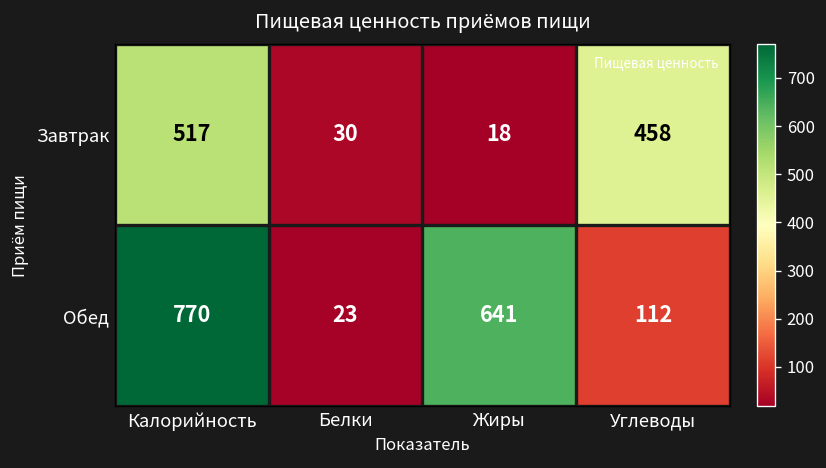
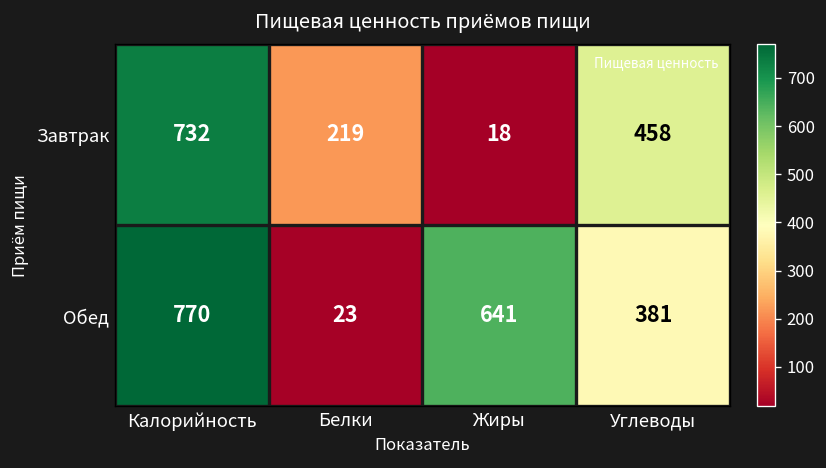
Завтрак, Калорийность: 517 -> 732
Завтрак, Белки: 30 -> 219
Обед, Углеводы: 112 -> 381
